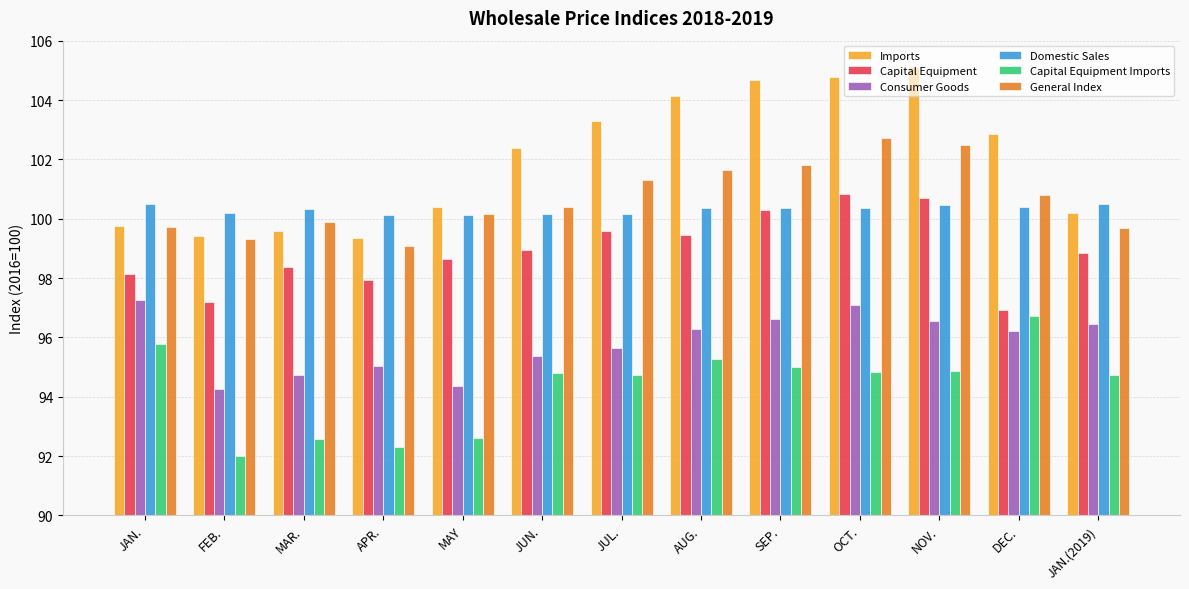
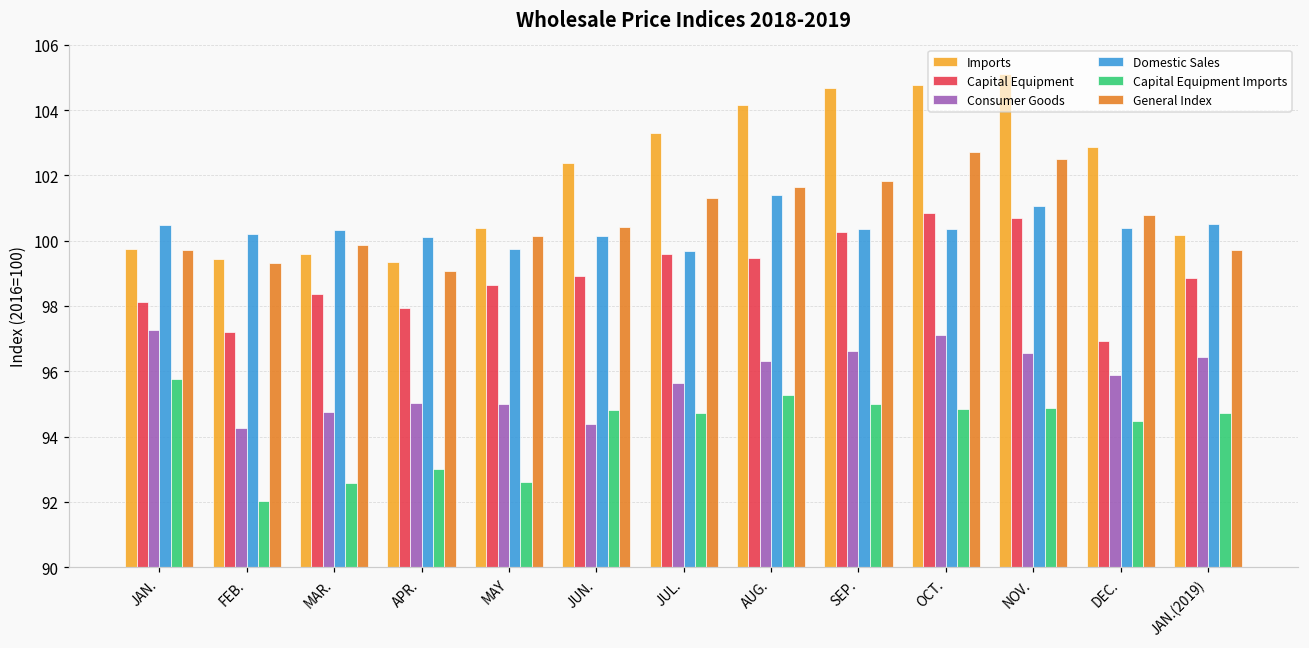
Capital Equipment Imports, APR.: 92.3 -> 93.0
Consumer Goods, MAY: 94.4 -> 95.0
Domestic Sales, MAY: 100.1 -> 99.7
Consumer Goods, JUN.: 95.4 -> 94.4
Domestic Sales, JUL.: 100.2 -> 99.7
Domestic Sales, AUG.: 100.4 -> 101.4
Domestic Sales, NOV.: 100.5 -> 101.1
Consumer Goods, DEC.: 96.2 -> 95.9
Capital Equipment Imports, DEC.: 96.7 -> 94.5
